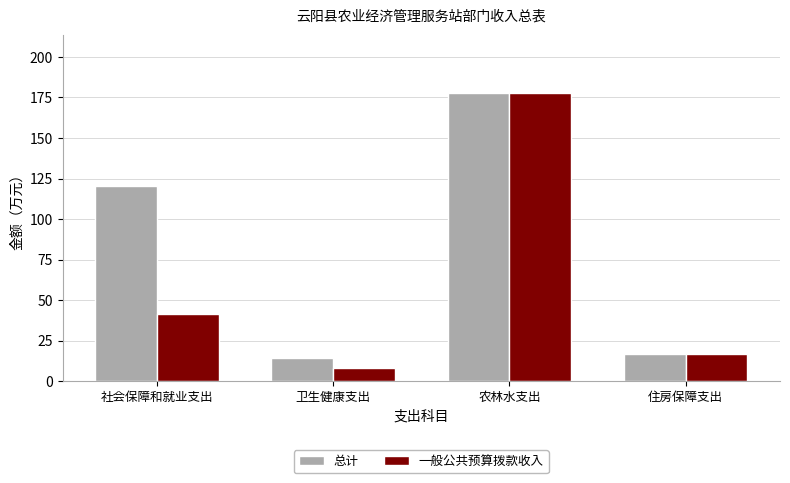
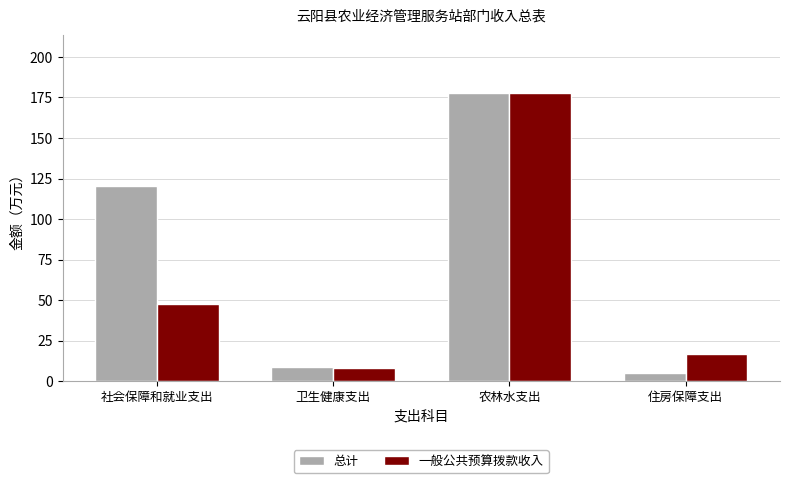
一般公共预算拨款收入, 社会保障和就业支出: 41 -> 48
总计, 卫生健康支出: 14 -> 9
总计, 住房保障支出: 17 -> 5
